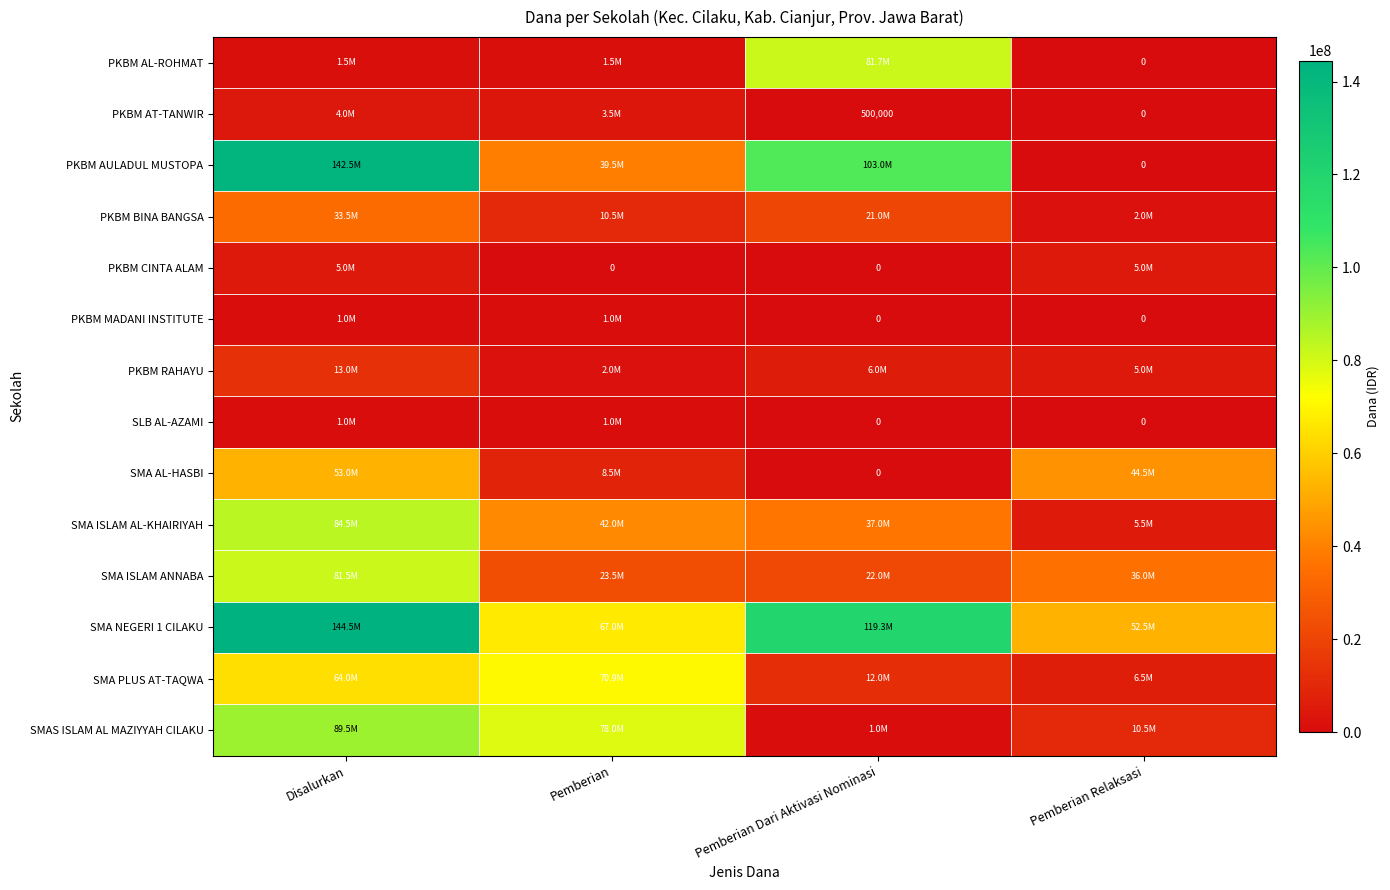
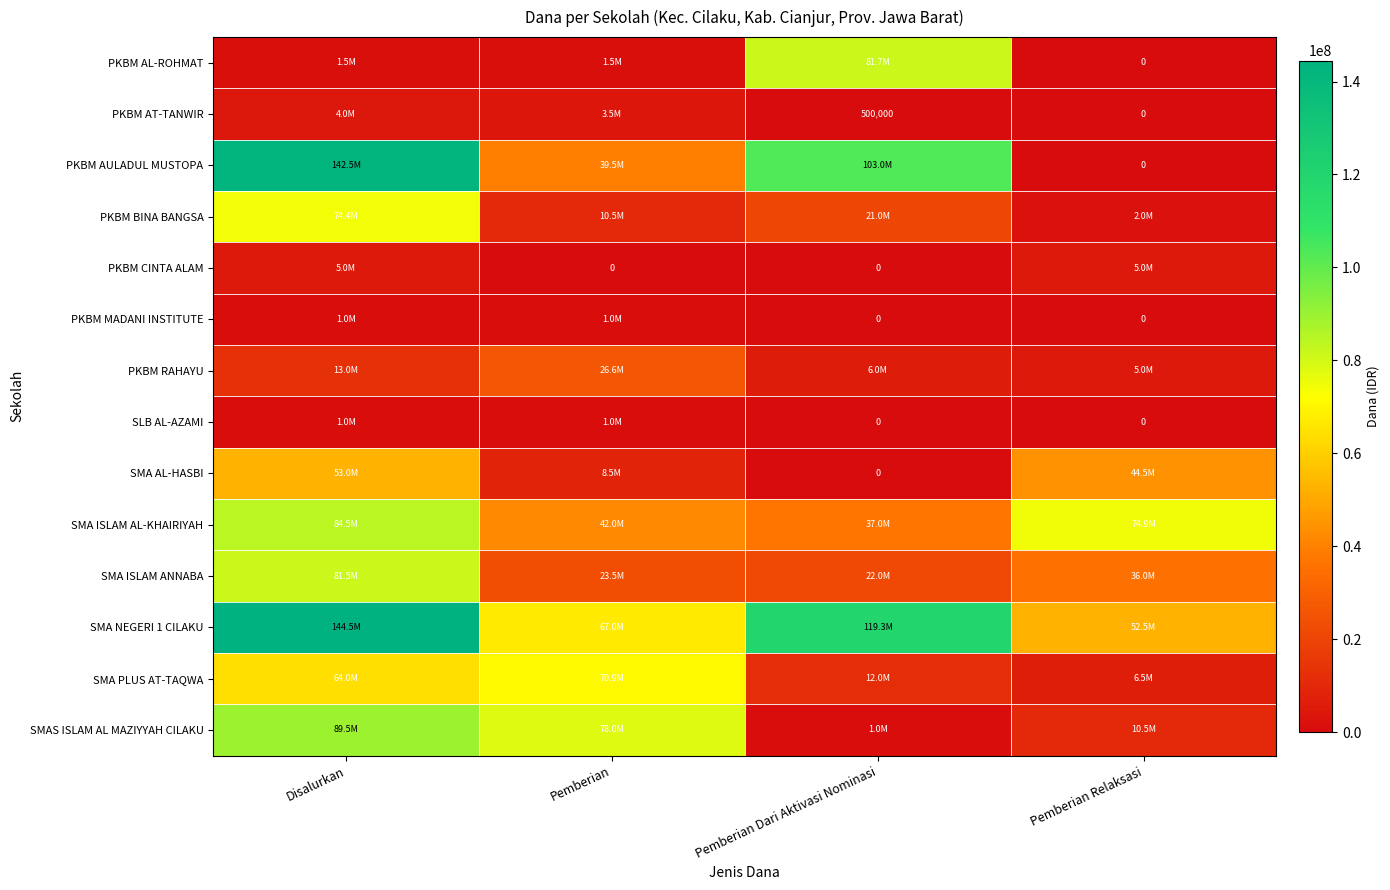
PKBM BINA BANGSA, Disalurkan: 33.5M -> 74.4M
PKBM RAHAYU, Pemberian: 2.0M -> 26.6M
SMA ISLAM AL-KHAIRIYAH, Pemberian Relaksasi: 5.5M -> 74.9M
